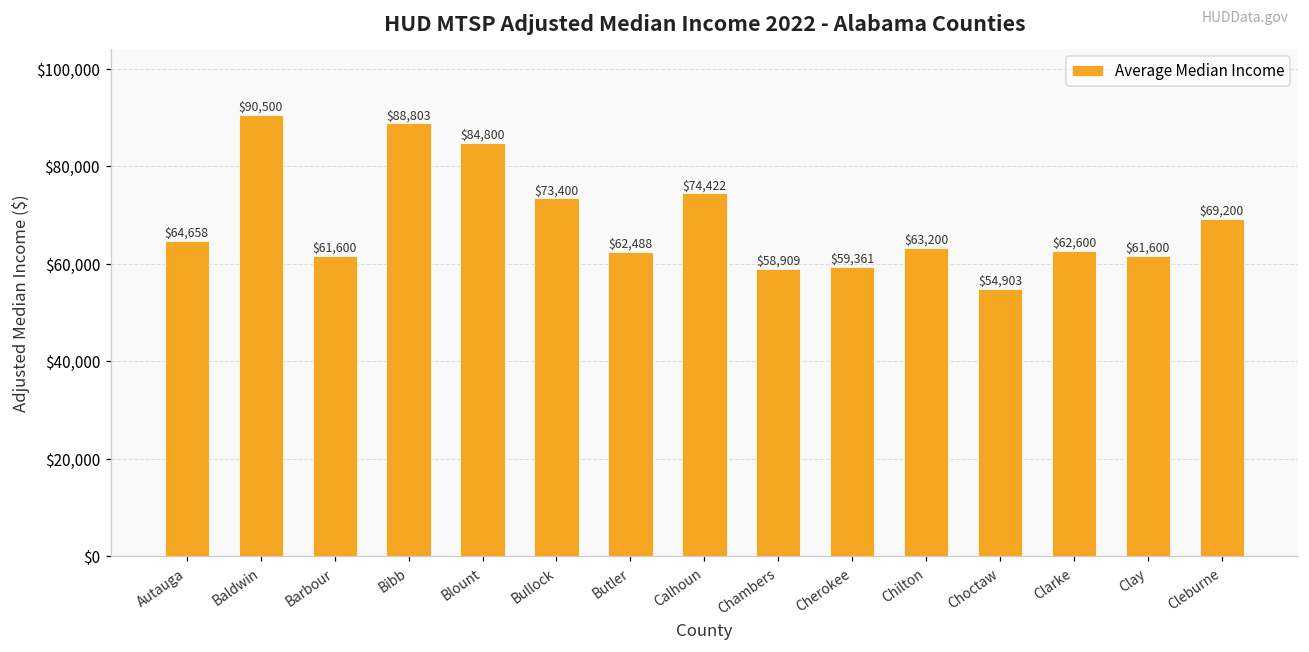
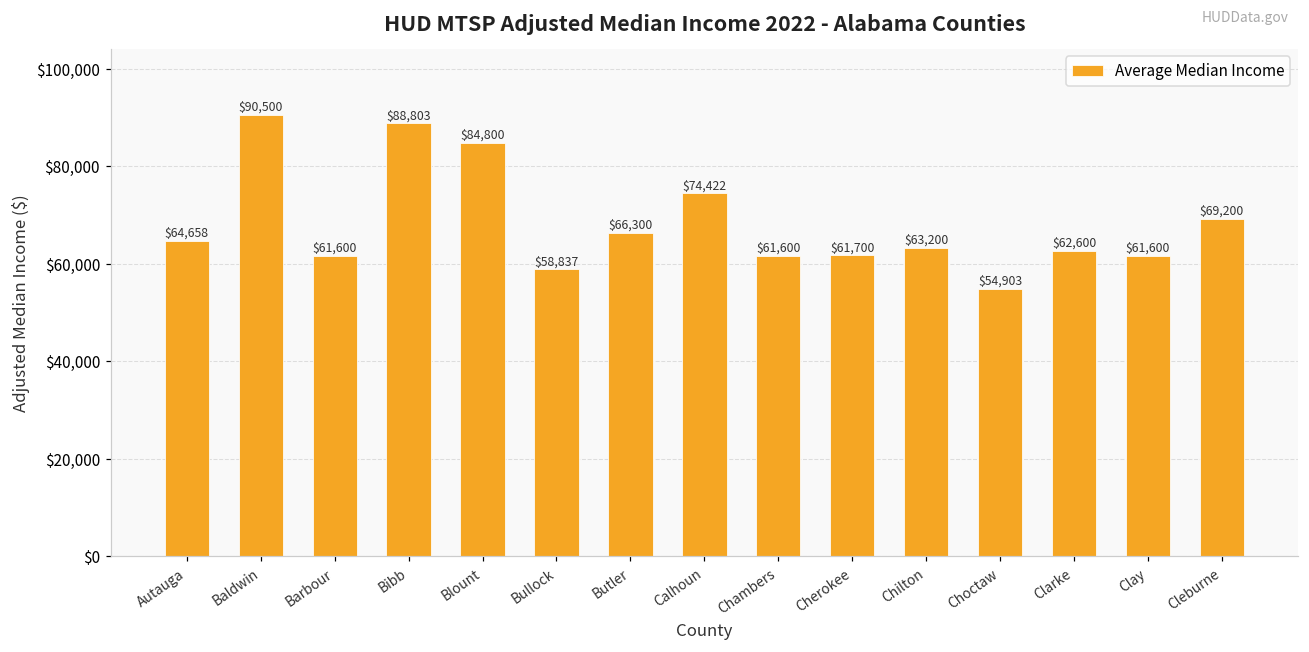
Bullock: $73,400 -> $58,837
Butler: $62,488 -> $66,300
Chambers: $58,909 -> $61,600
Cherokee: $59,361 -> $61,700
